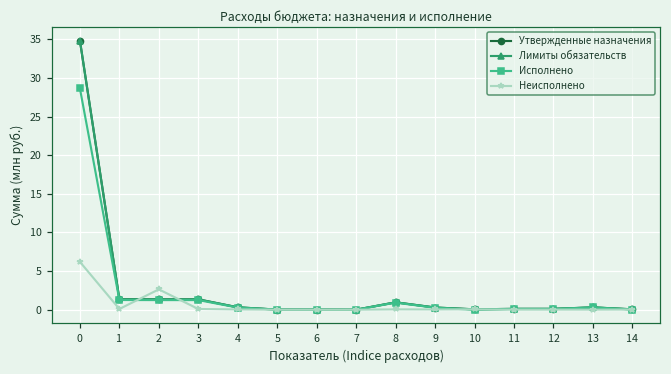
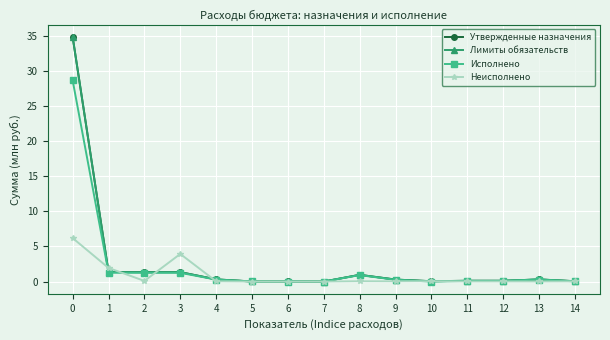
Неисполнено, 1: 0 -> 2
Неисполнено, 2: 3 -> 0
Неисполнено, 3: 0 -> 4
